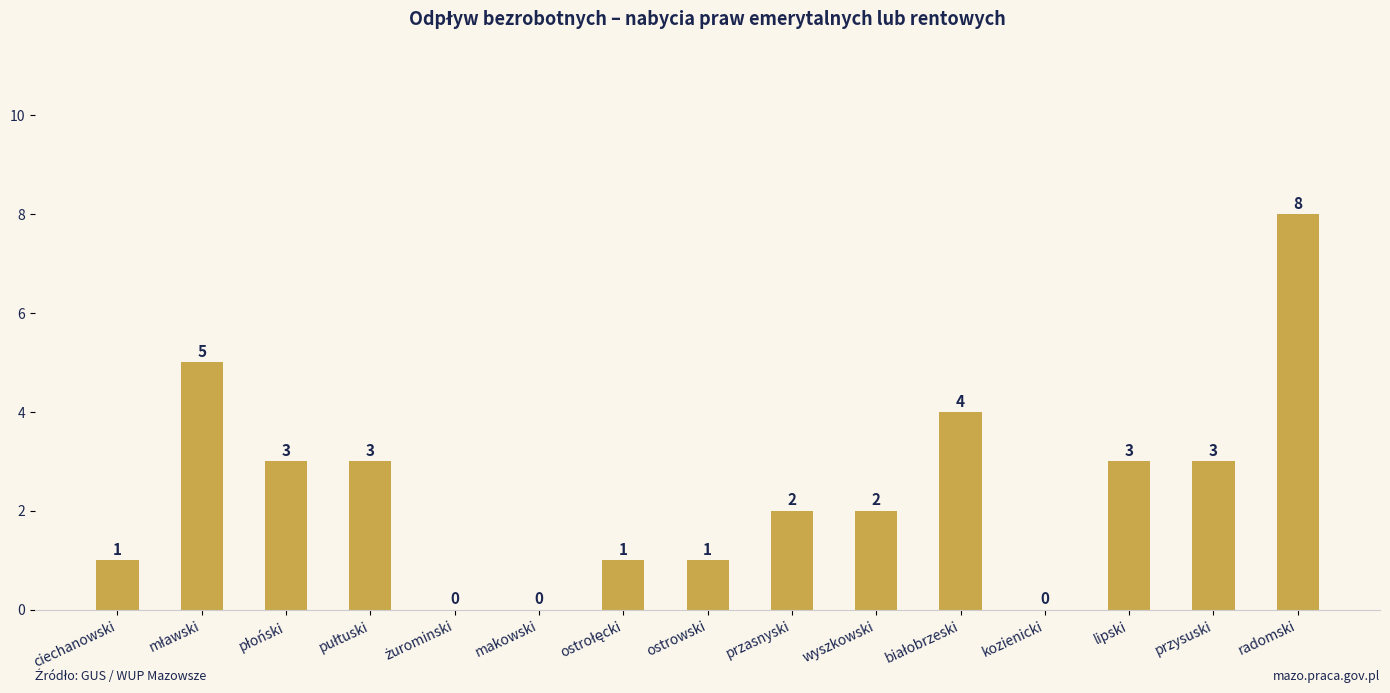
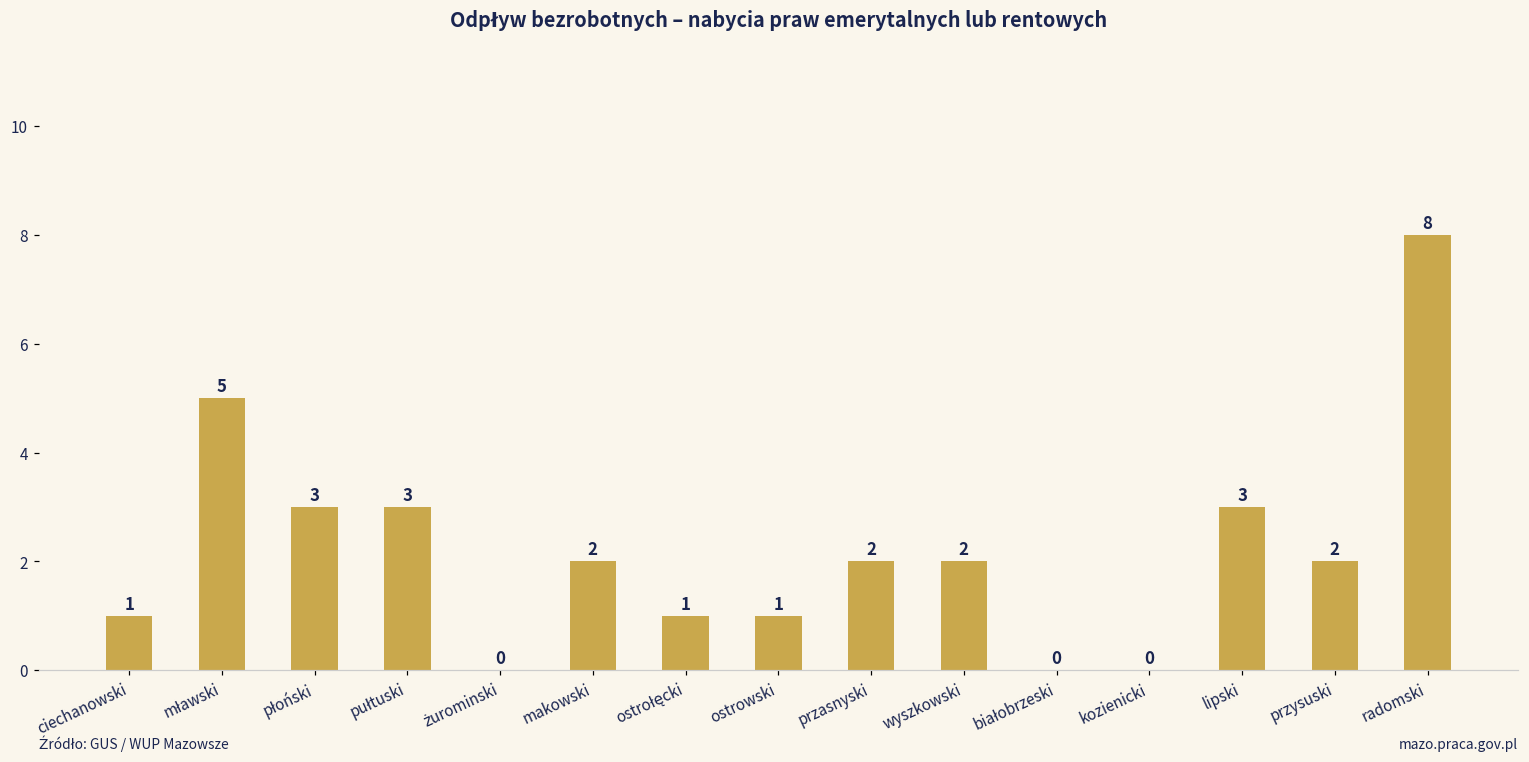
makowski: 0 -> 2
białobrzeski: 4 -> 0
przysuski: 3 -> 2
